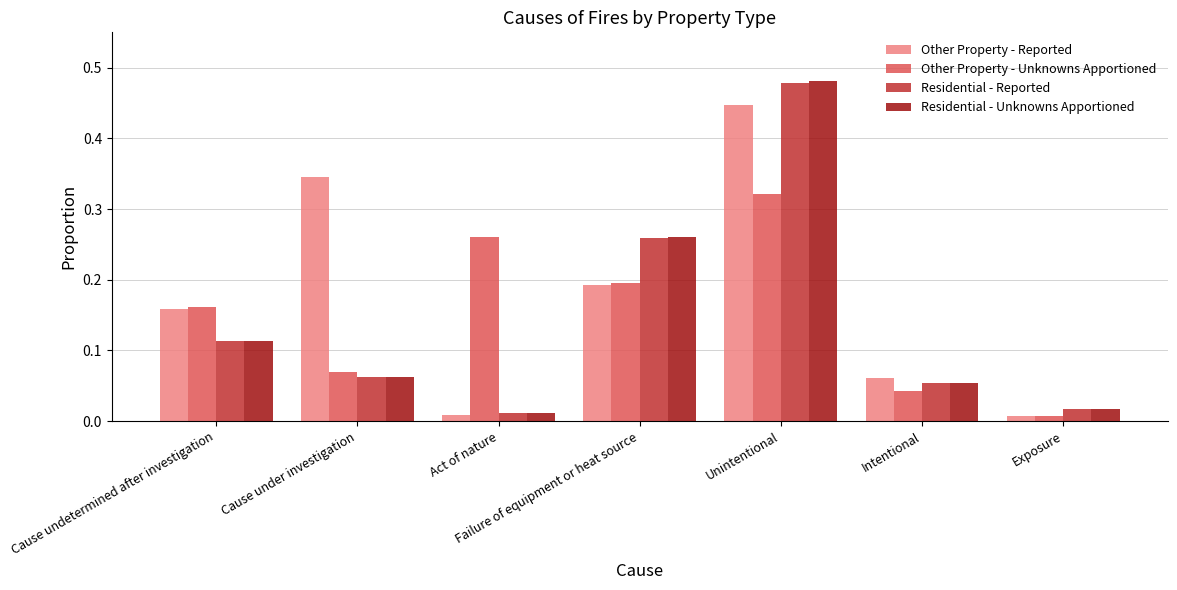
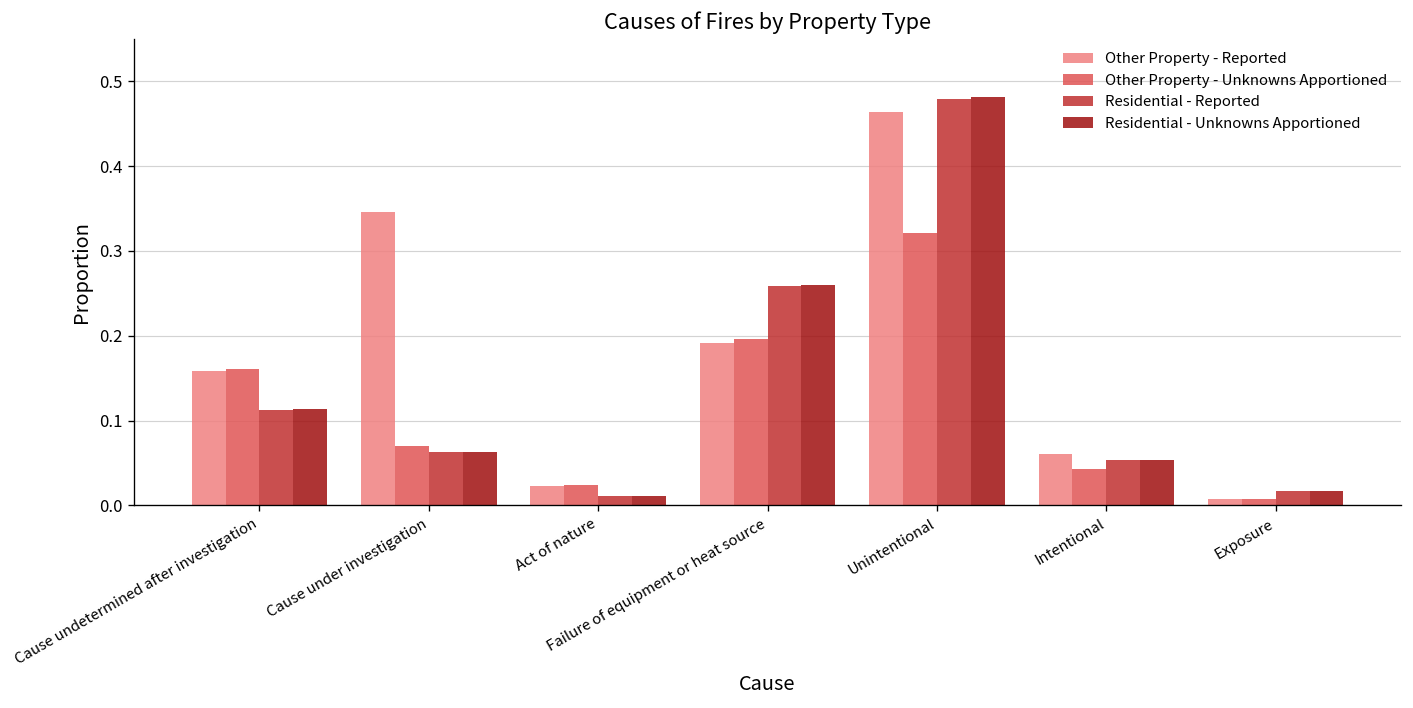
Other Property - Reported, Act of nature: 0.01 -> 0.02
Other Property - Unknowns Apportioned, Act of nature: 0.26 -> 0.02
Other Property - Reported, Unintentional: 0.45 -> 0.46
